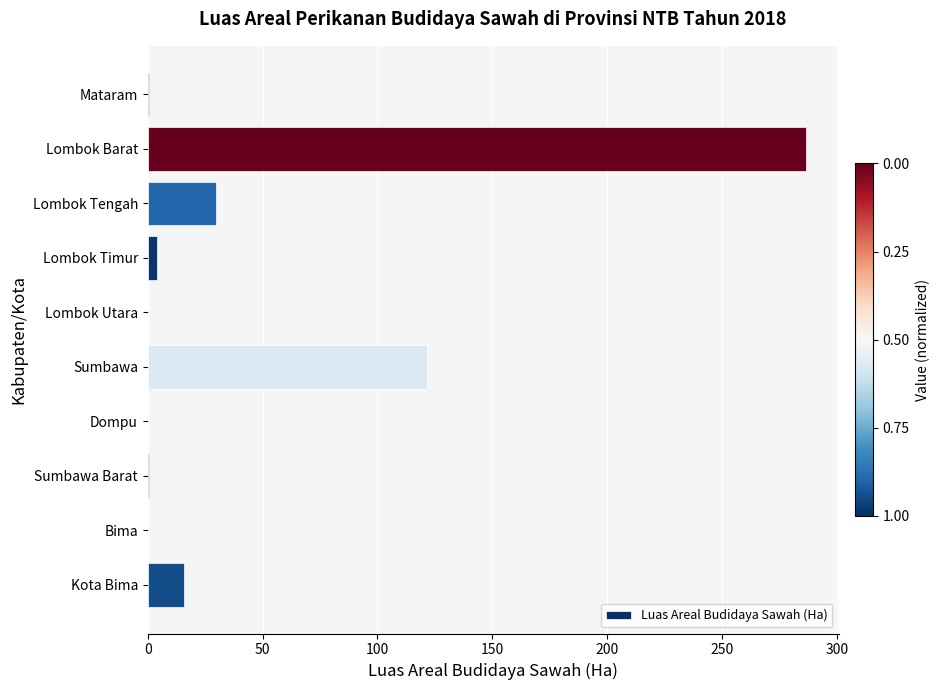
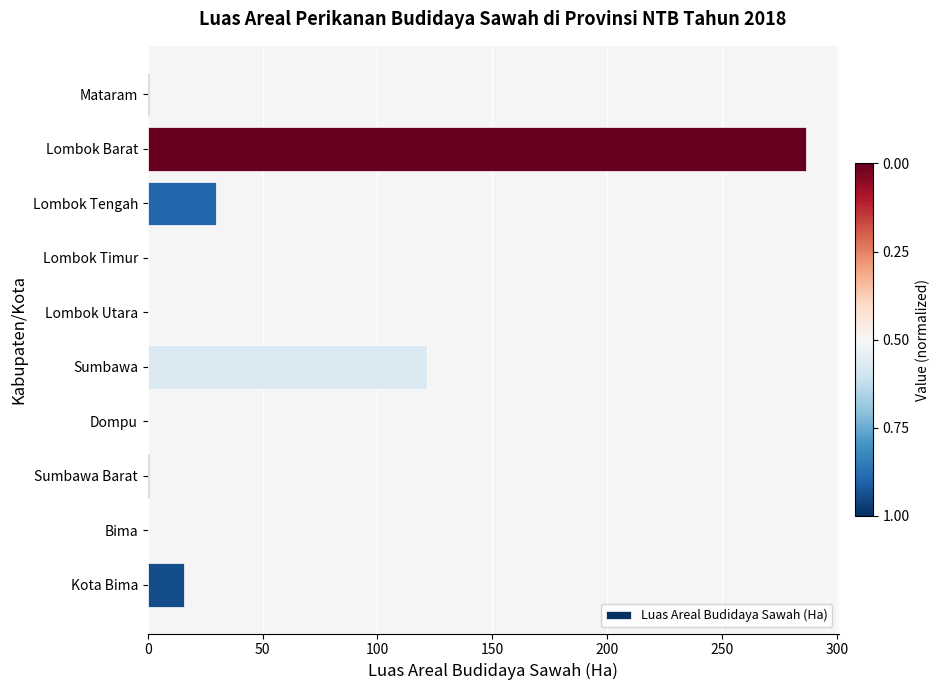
Lombok Timur: 4 -> 0
